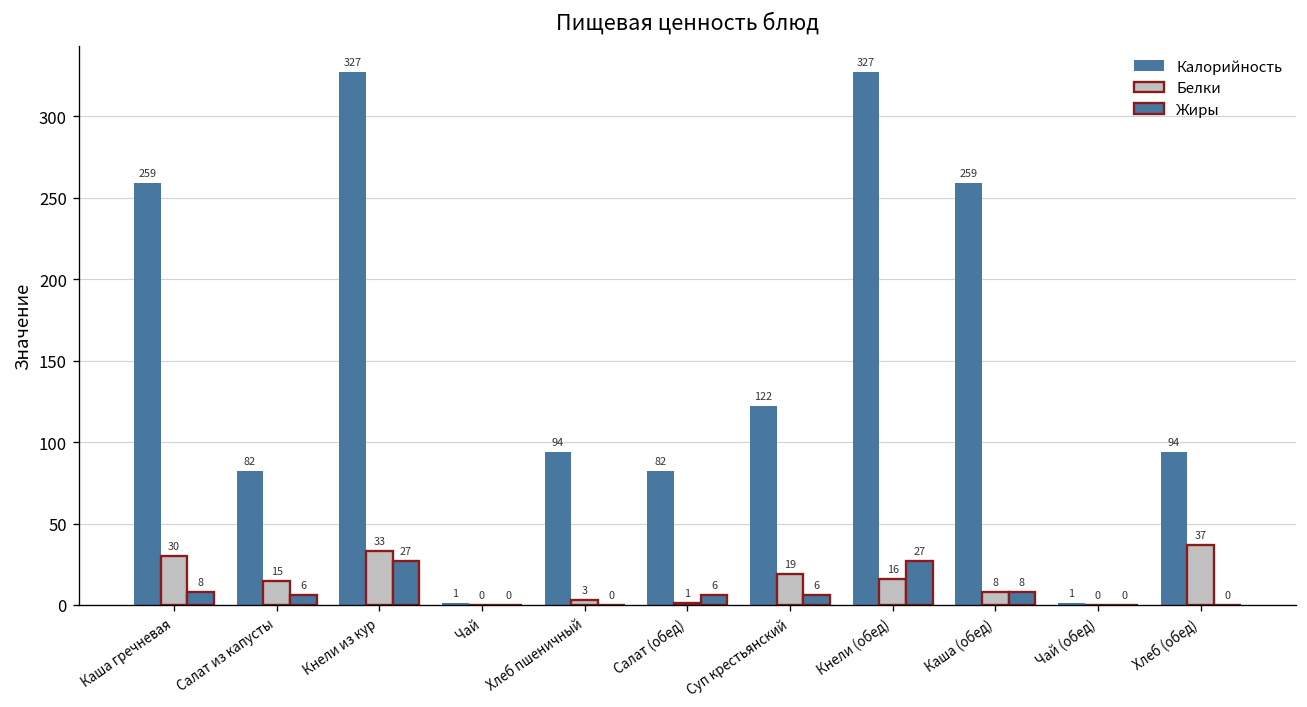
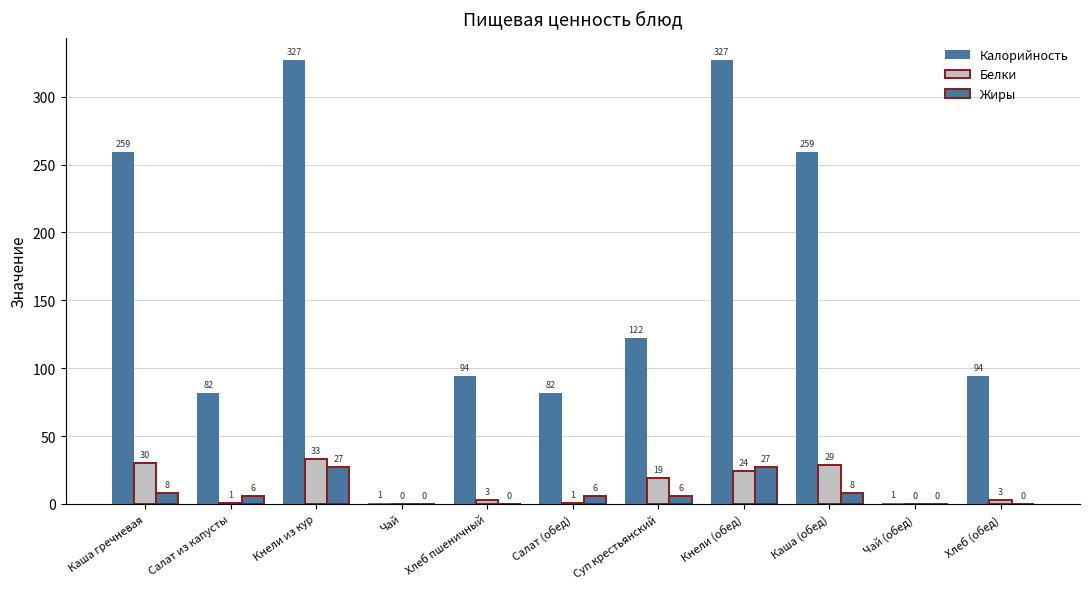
Белки, Салат из капусты: 15 -> 1
Белки, Кнели (обед): 16 -> 24
Белки, Каша (обед): 8 -> 29
Белки, Хлеб (обед): 37 -> 3
